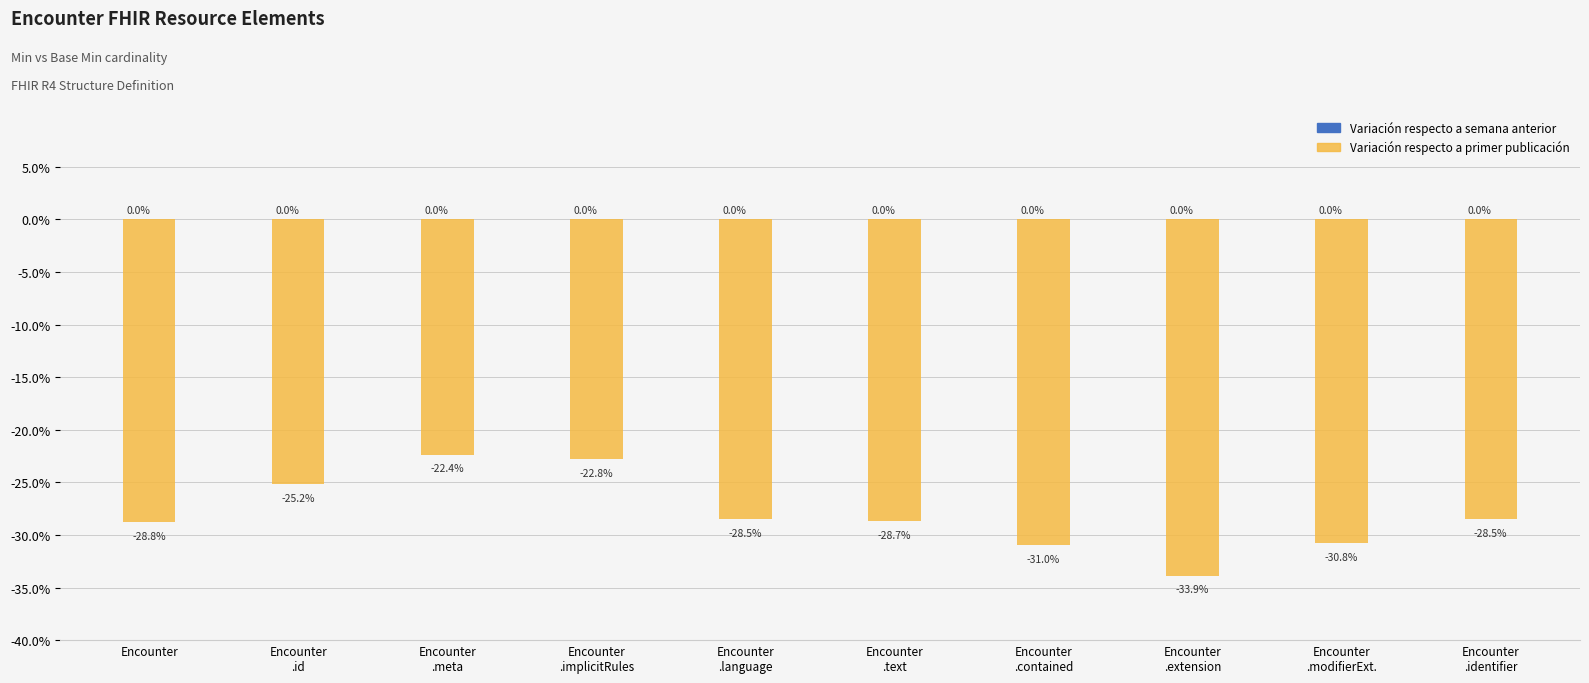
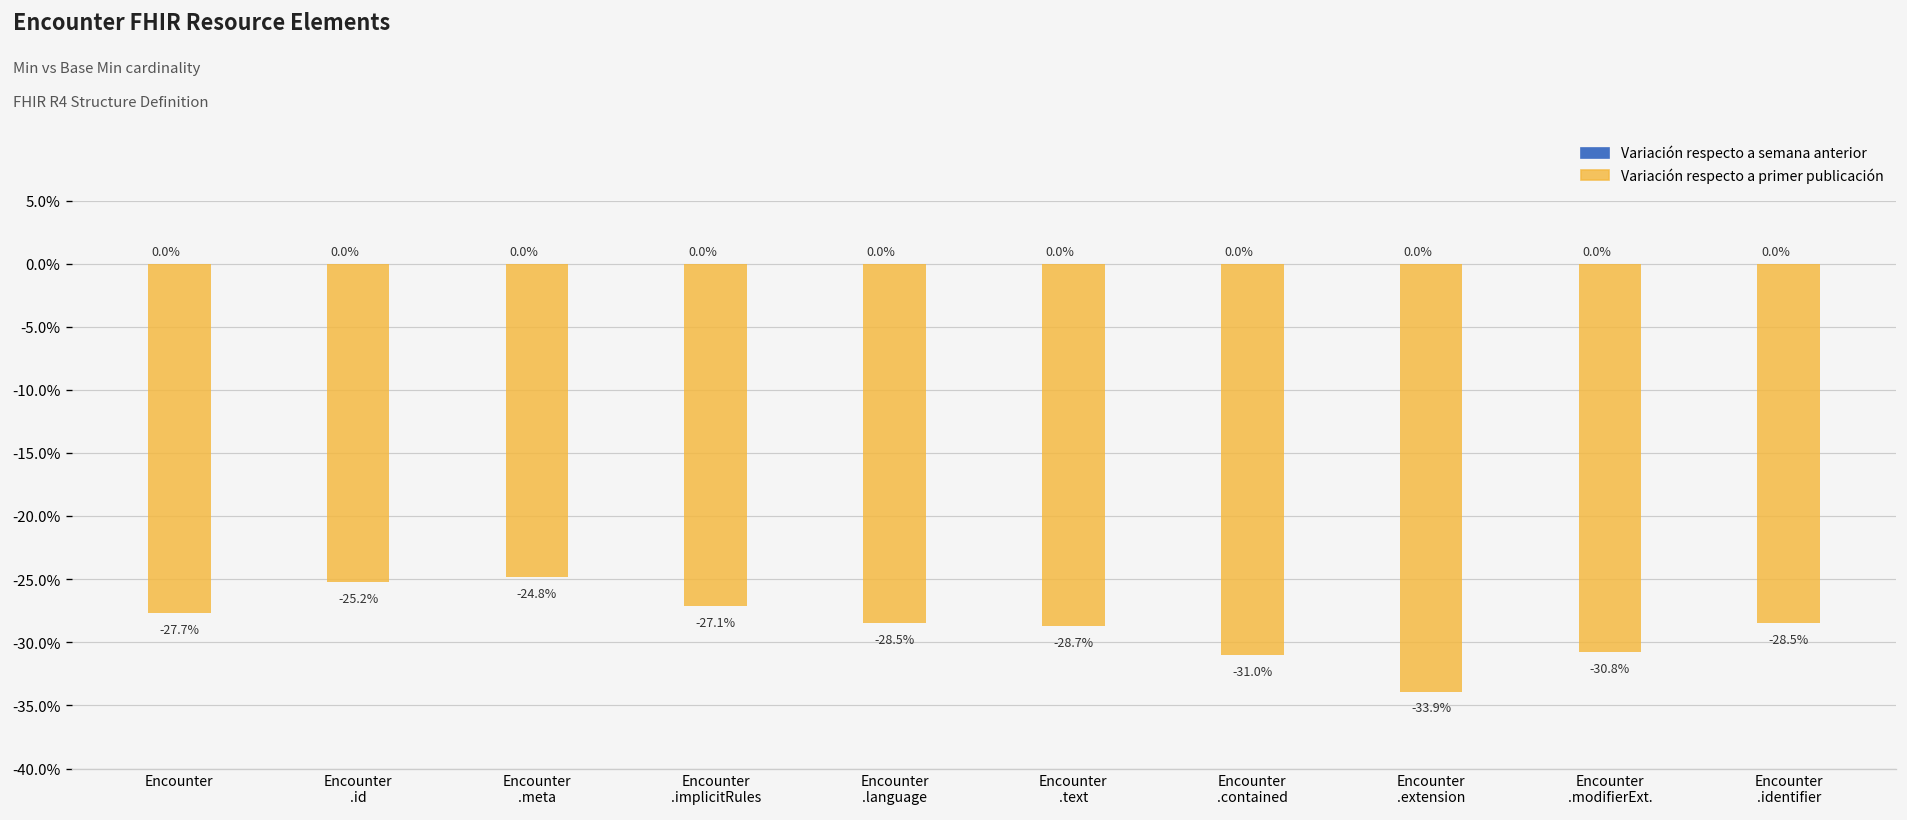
Variación respecto a primer publicación, Encounter: -28.8% -> -27.7%
Variación respecto a primer publicación, Encounter .meta: -22.4% -> -24.8%
Variación respecto a primer publicación, Encounter .implicitRules: -22.8% -> -27.1%
